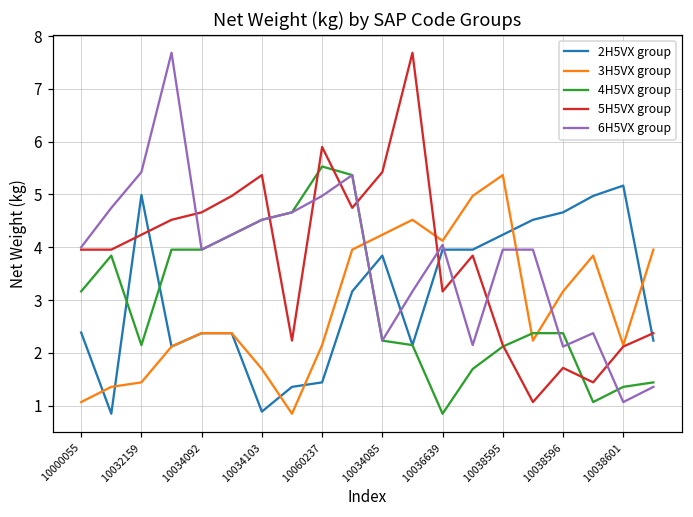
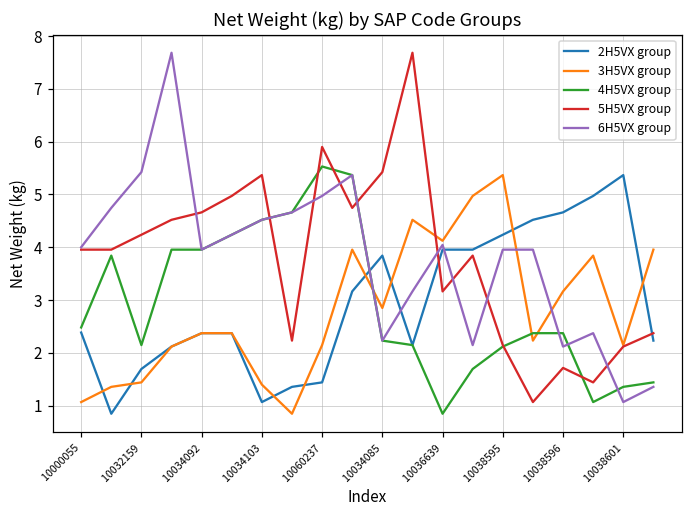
4H5VX group, 10000055: 3.2 -> 2.5
2H5VX group, 10032159: 5.0 -> 1.7
2H5VX group, 10034103: 0.9 -> 1.1
3H5VX group, 10034103: 1.7 -> 1.4
3H5VX group, 10034085: 4.2 -> 2.9
2H5VX group, 10038601: 5.2 -> 5.4
